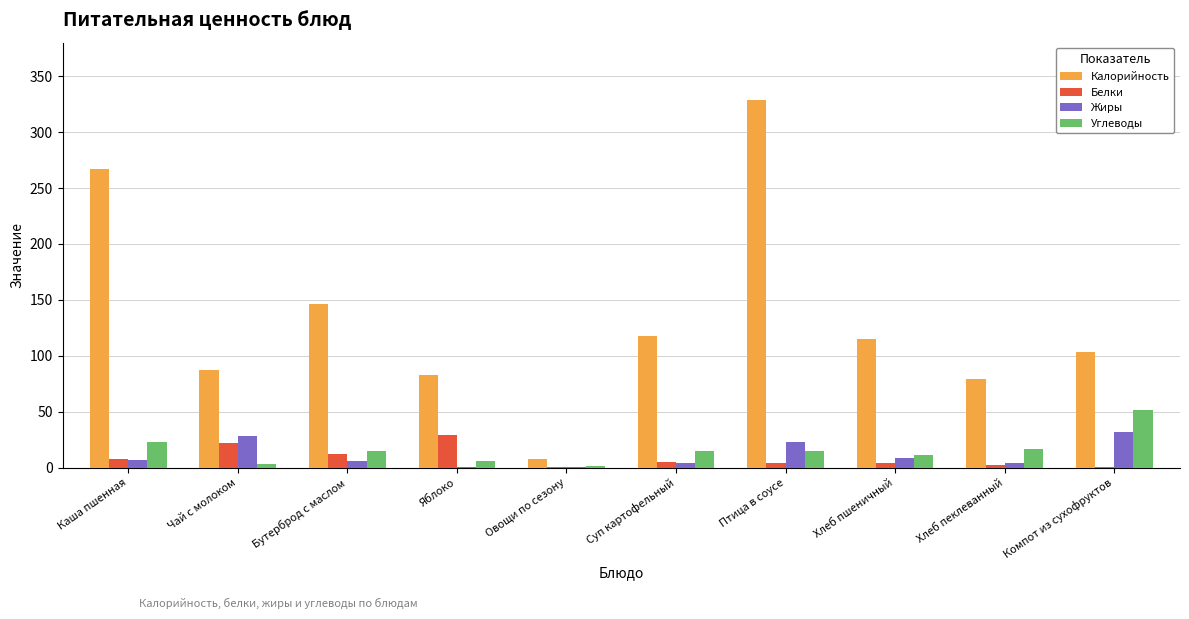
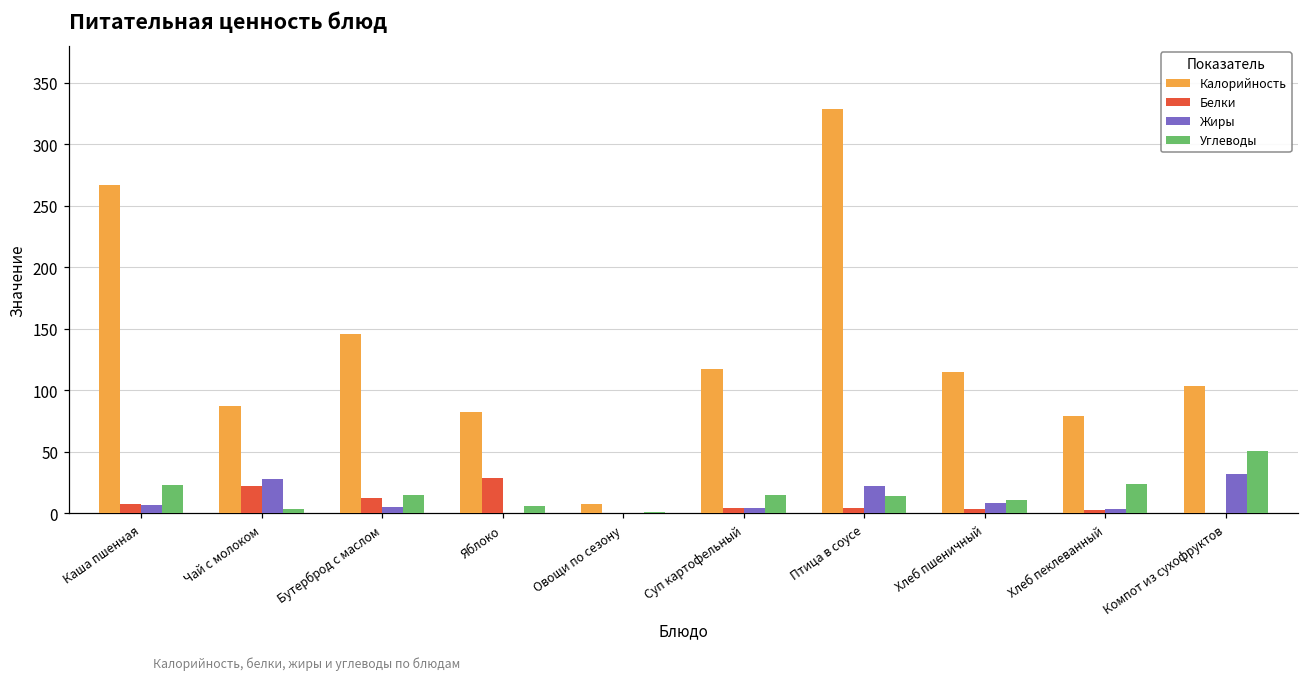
Углеводы, Хлеб пеклеванный: 17 -> 24
